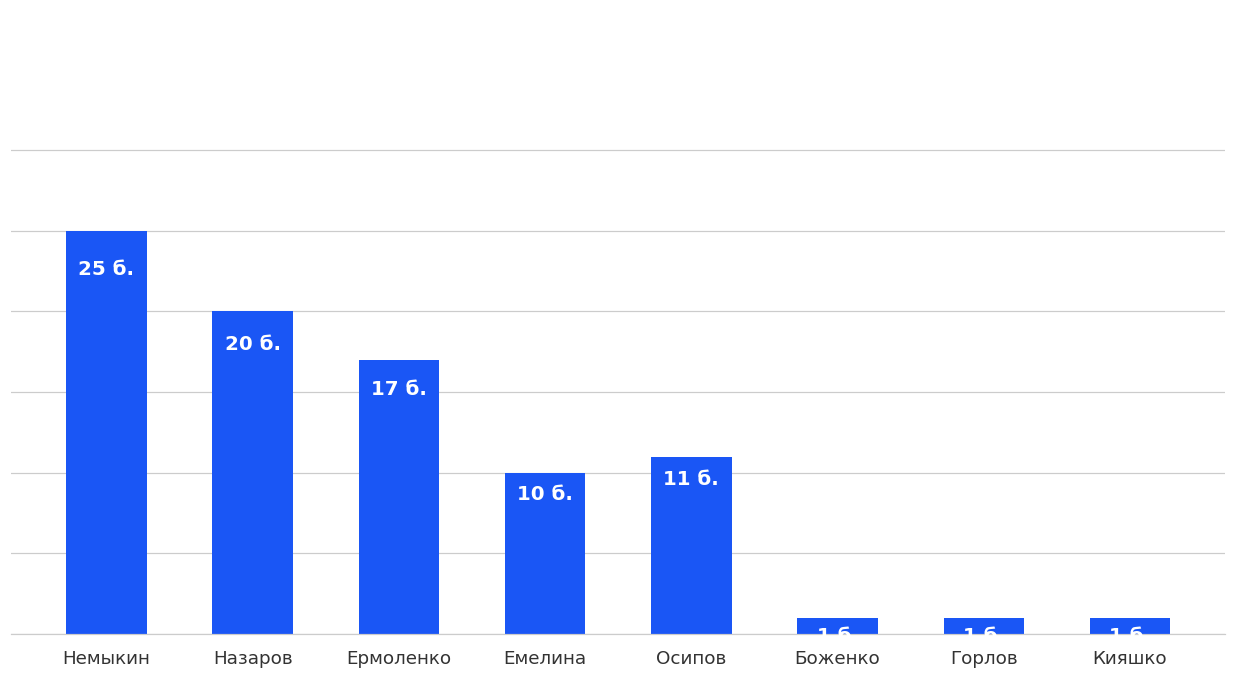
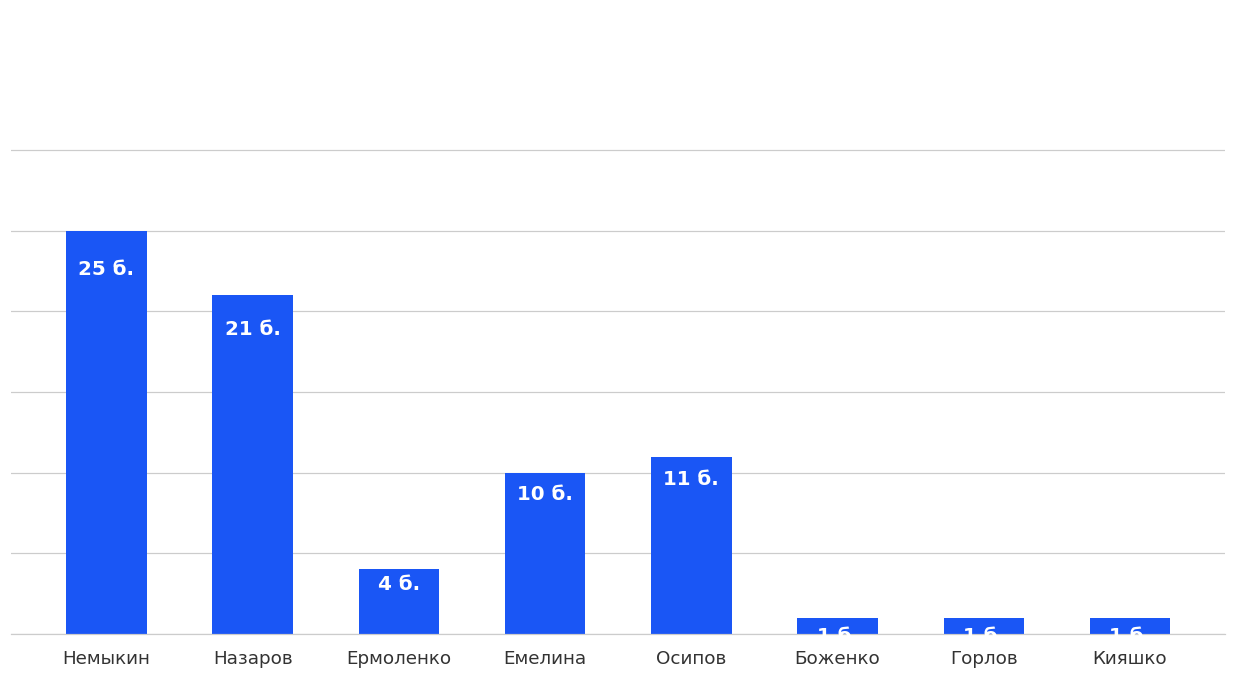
Назаров: 20 -> 21
Ермоленко: 17 -> 4
